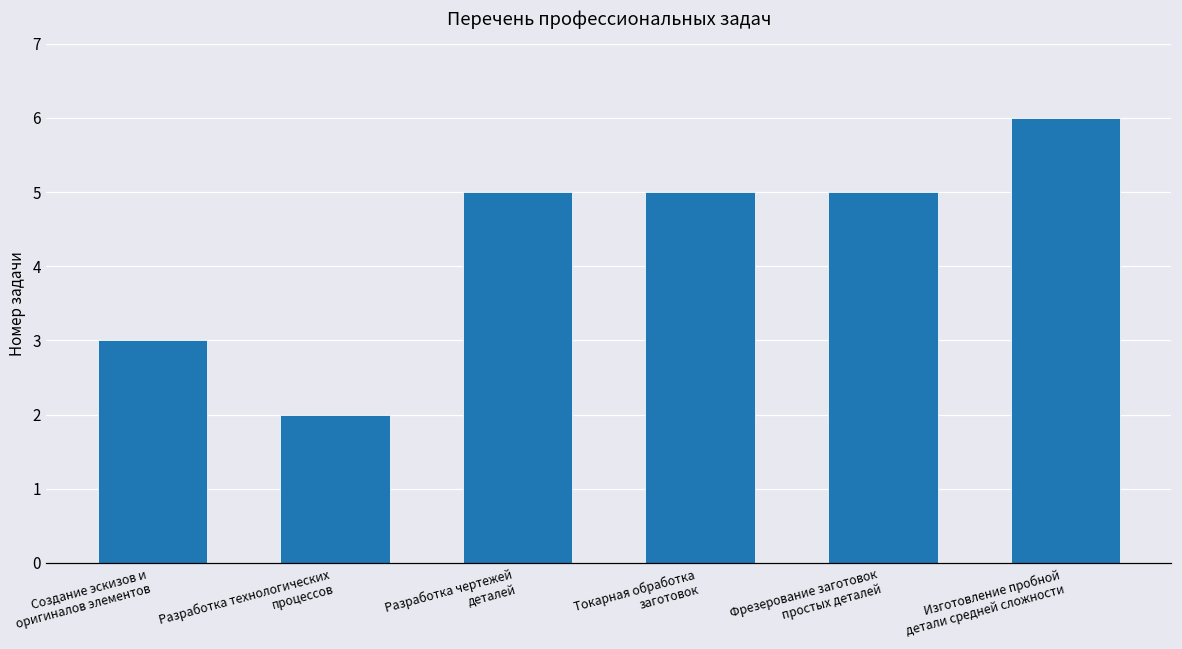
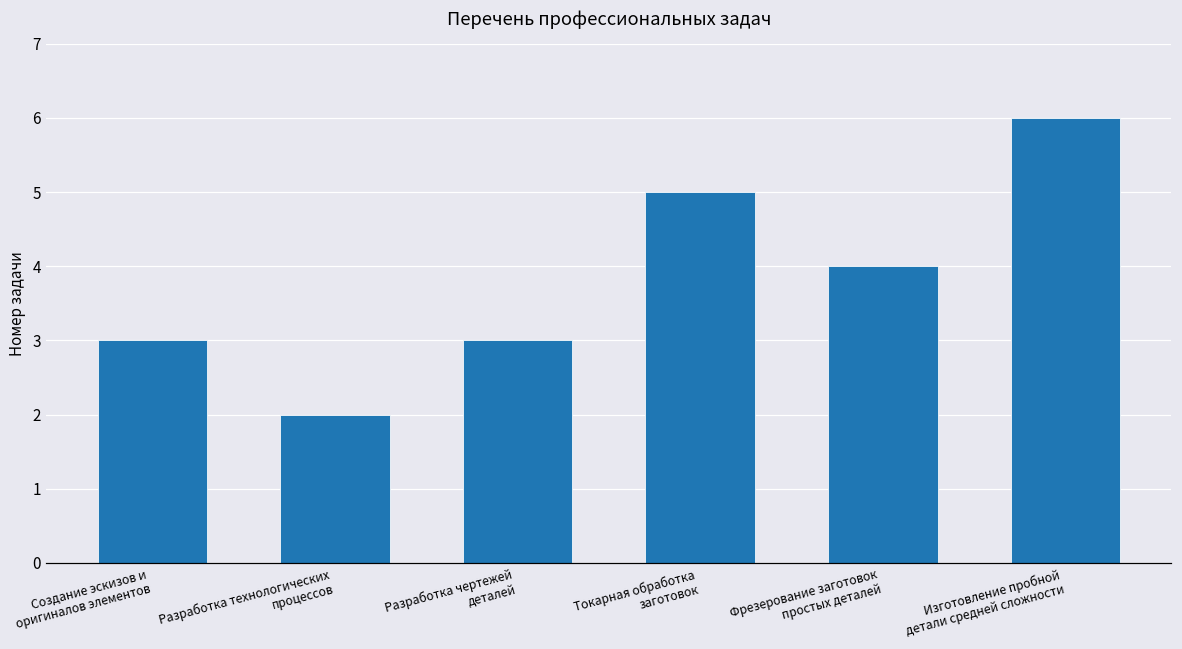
Разработка чертежей деталей: 5 -> 3
Фрезерование заготовок простых деталей: 5 -> 4
